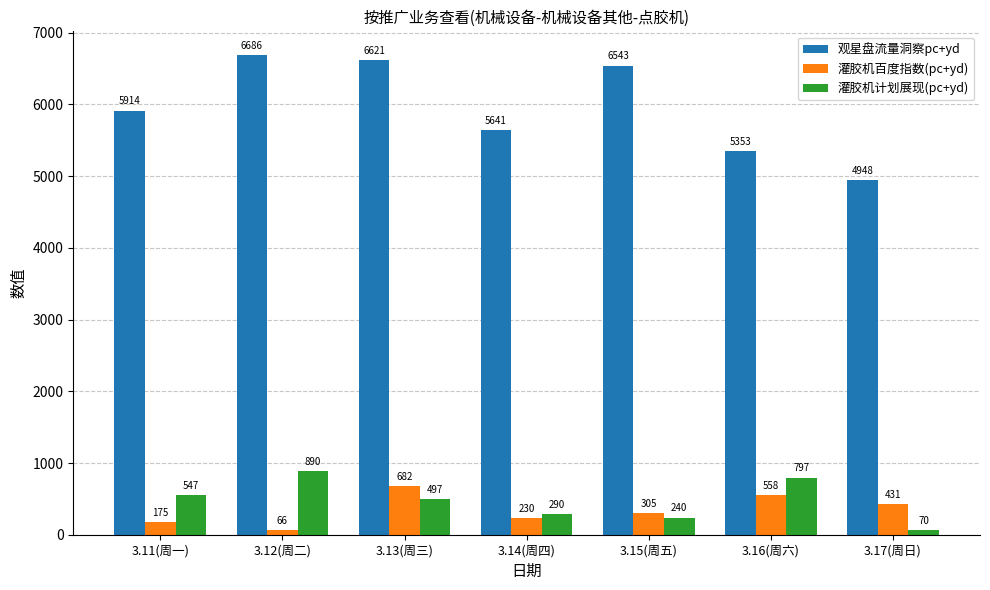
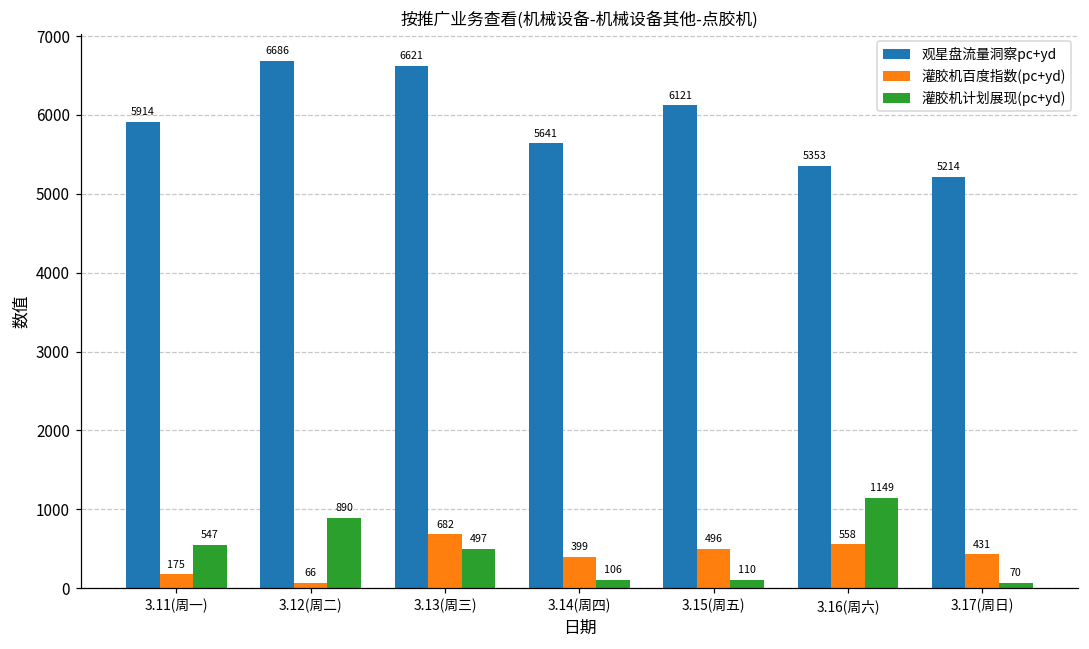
灌胶机百度指数(pc+yd), 3.14(周四): 230 -> 399
灌胶机计划展现(pc+yd), 3.14(周四): 290 -> 106
观星盘流量洞察pc+yd, 3.15(周五): 6543 -> 6121
灌胶机百度指数(pc+yd), 3.15(周五): 305 -> 496
灌胶机计划展现(pc+yd), 3.15(周五): 240 -> 110
灌胶机计划展现(pc+yd), 3.16(周六): 797 -> 1149
观星盘流量洞察pc+yd, 3.17(周日): 4948 -> 5214
